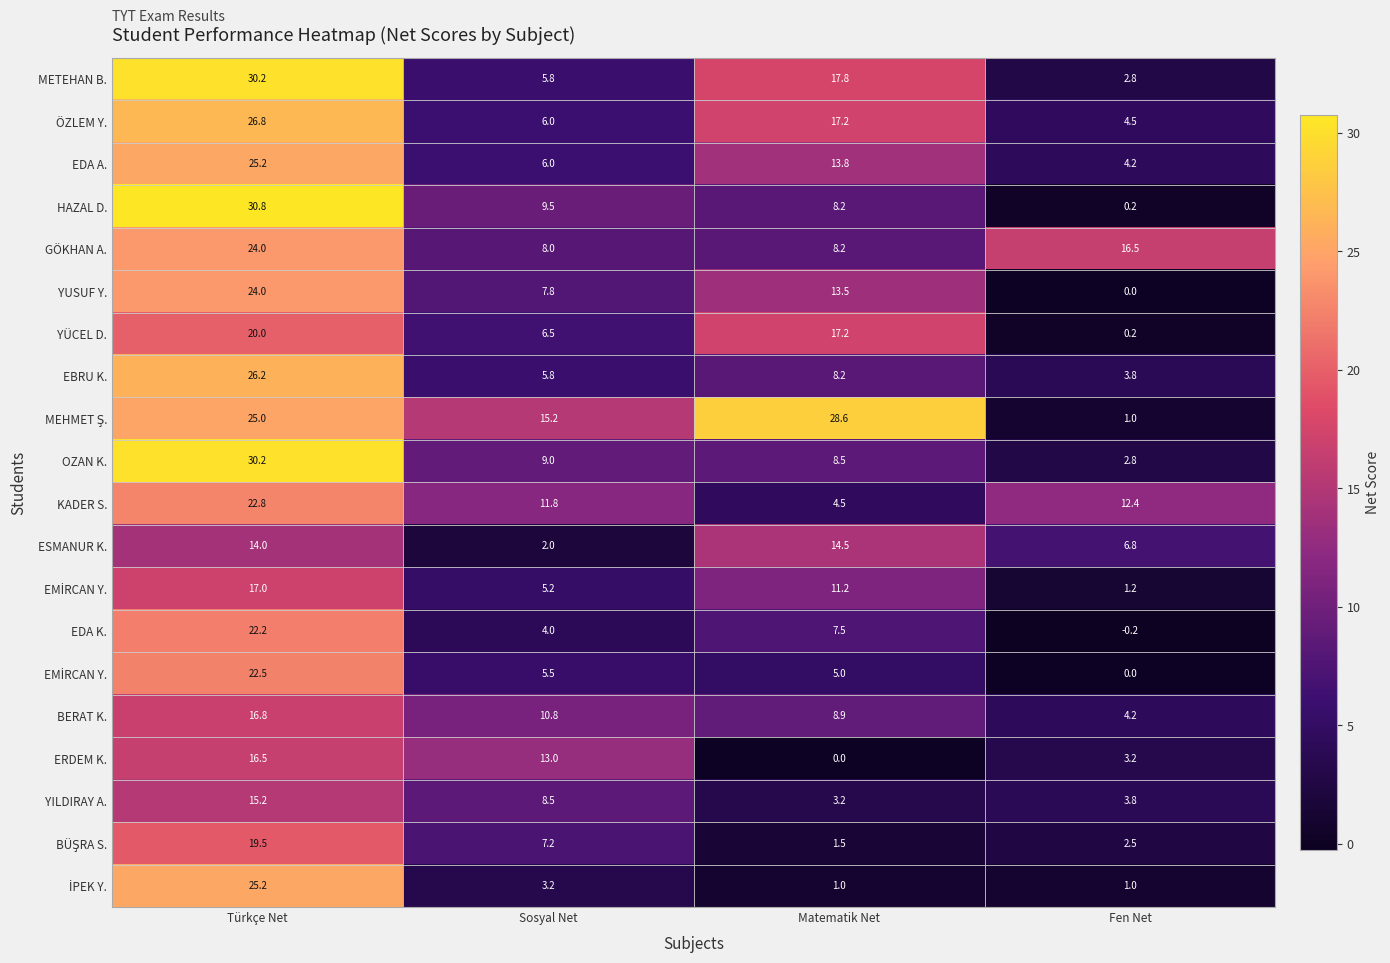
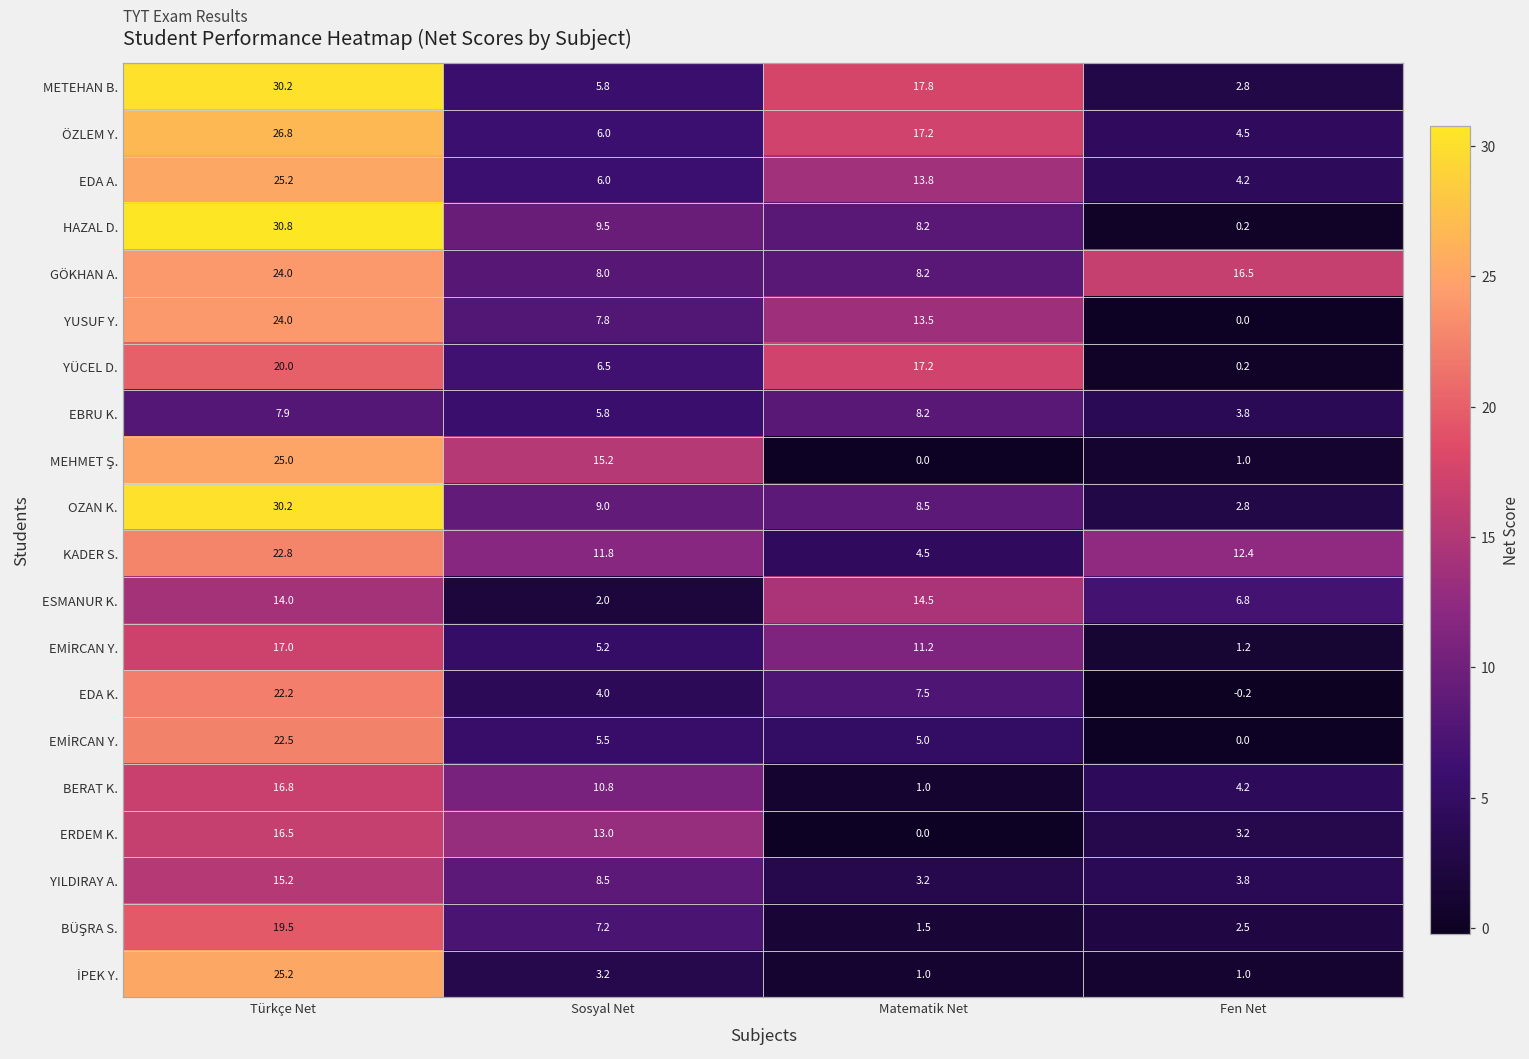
EBRU K., Türkçe Net: 26.2 -> 7.9
MEHMET Ş., Matematik Net: 28.6 -> 0.0
BERAT K., Matematik Net: 8.9 -> 1.0
